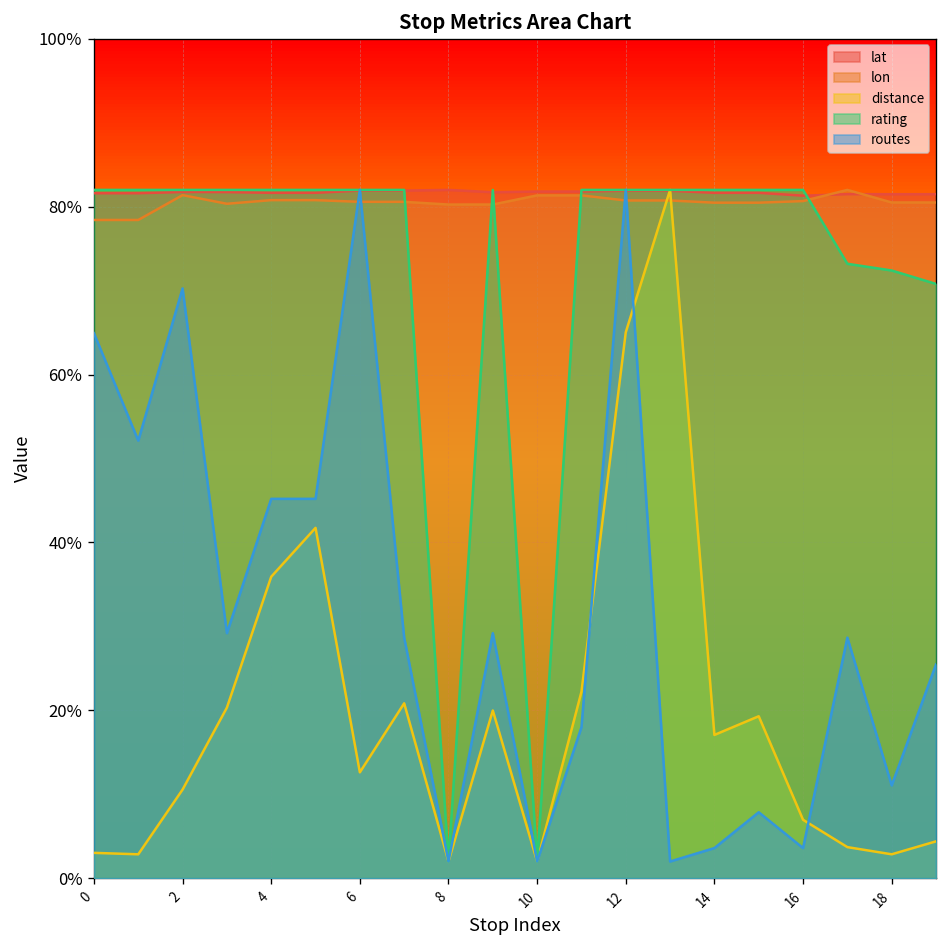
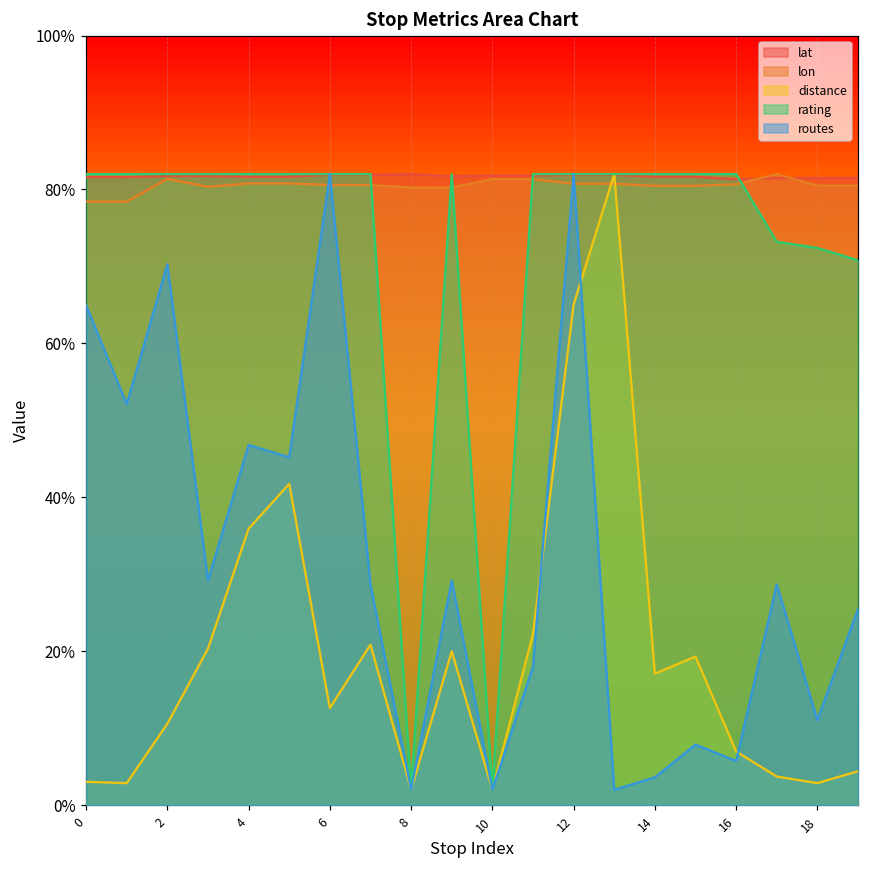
routes, 4: 45% -> 47%
routes, 16: 4% -> 6%
